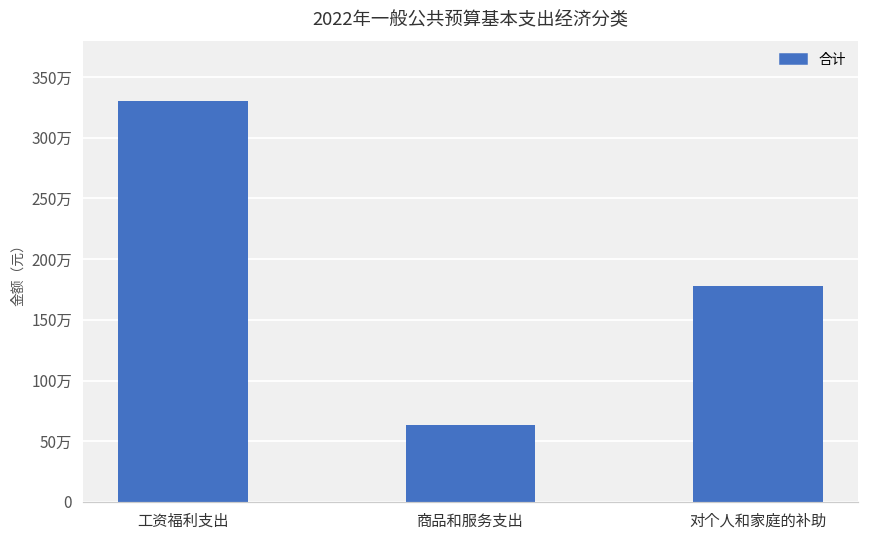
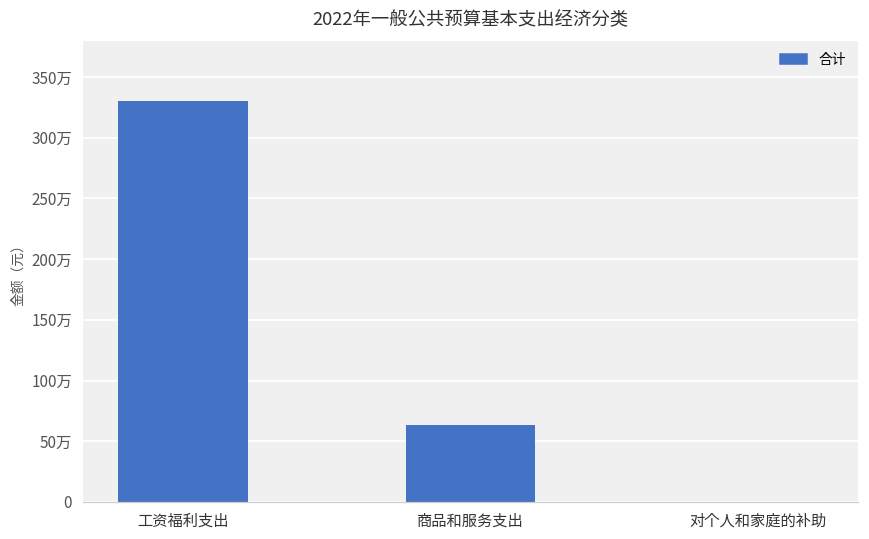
对个人和家庭的补助: 178万 -> 0万
